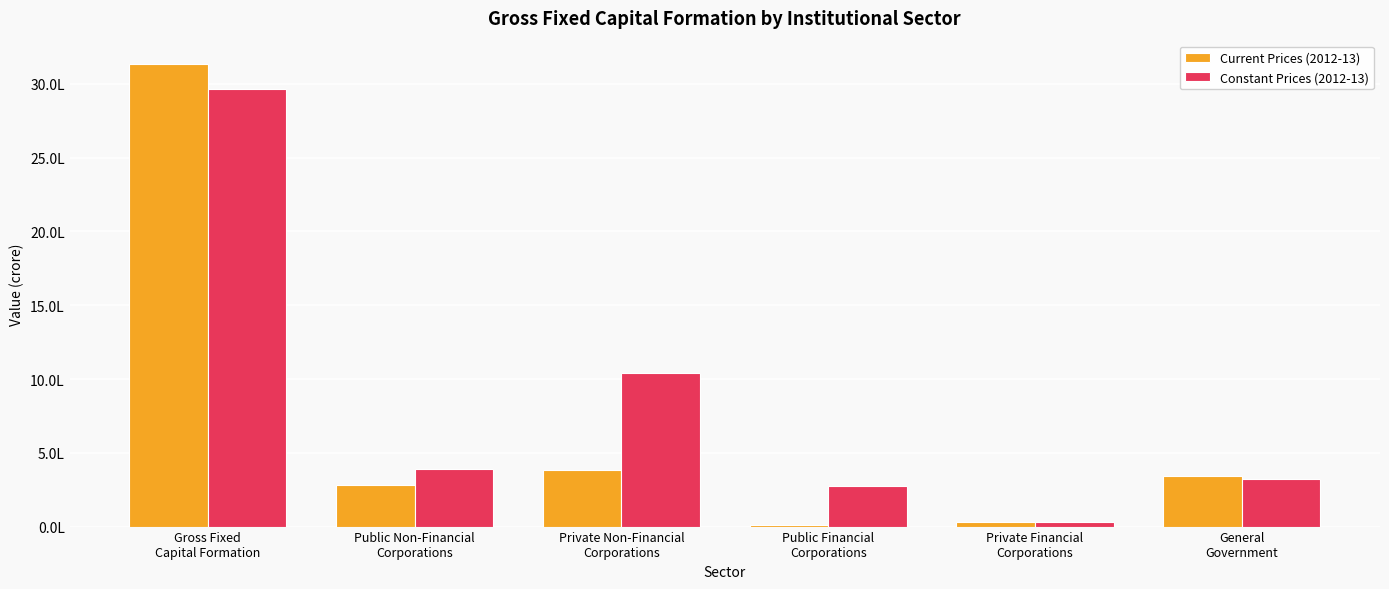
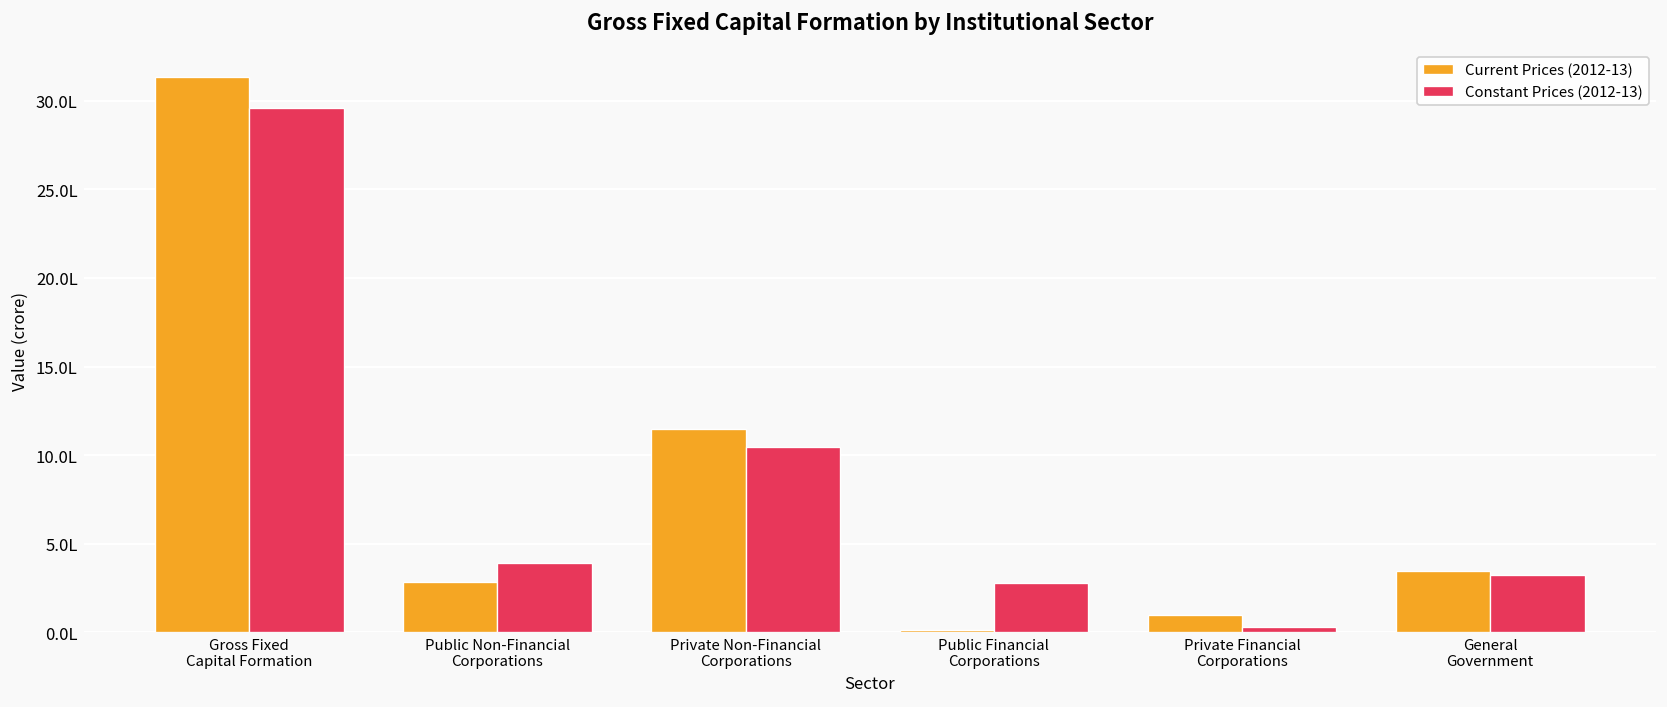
Current Prices (2012-13), Private Non-Financial Corporations: 3.8L -> 11.4L
Current Prices (2012-13), Private Financial Corporations: 0.3L -> 1.0L
